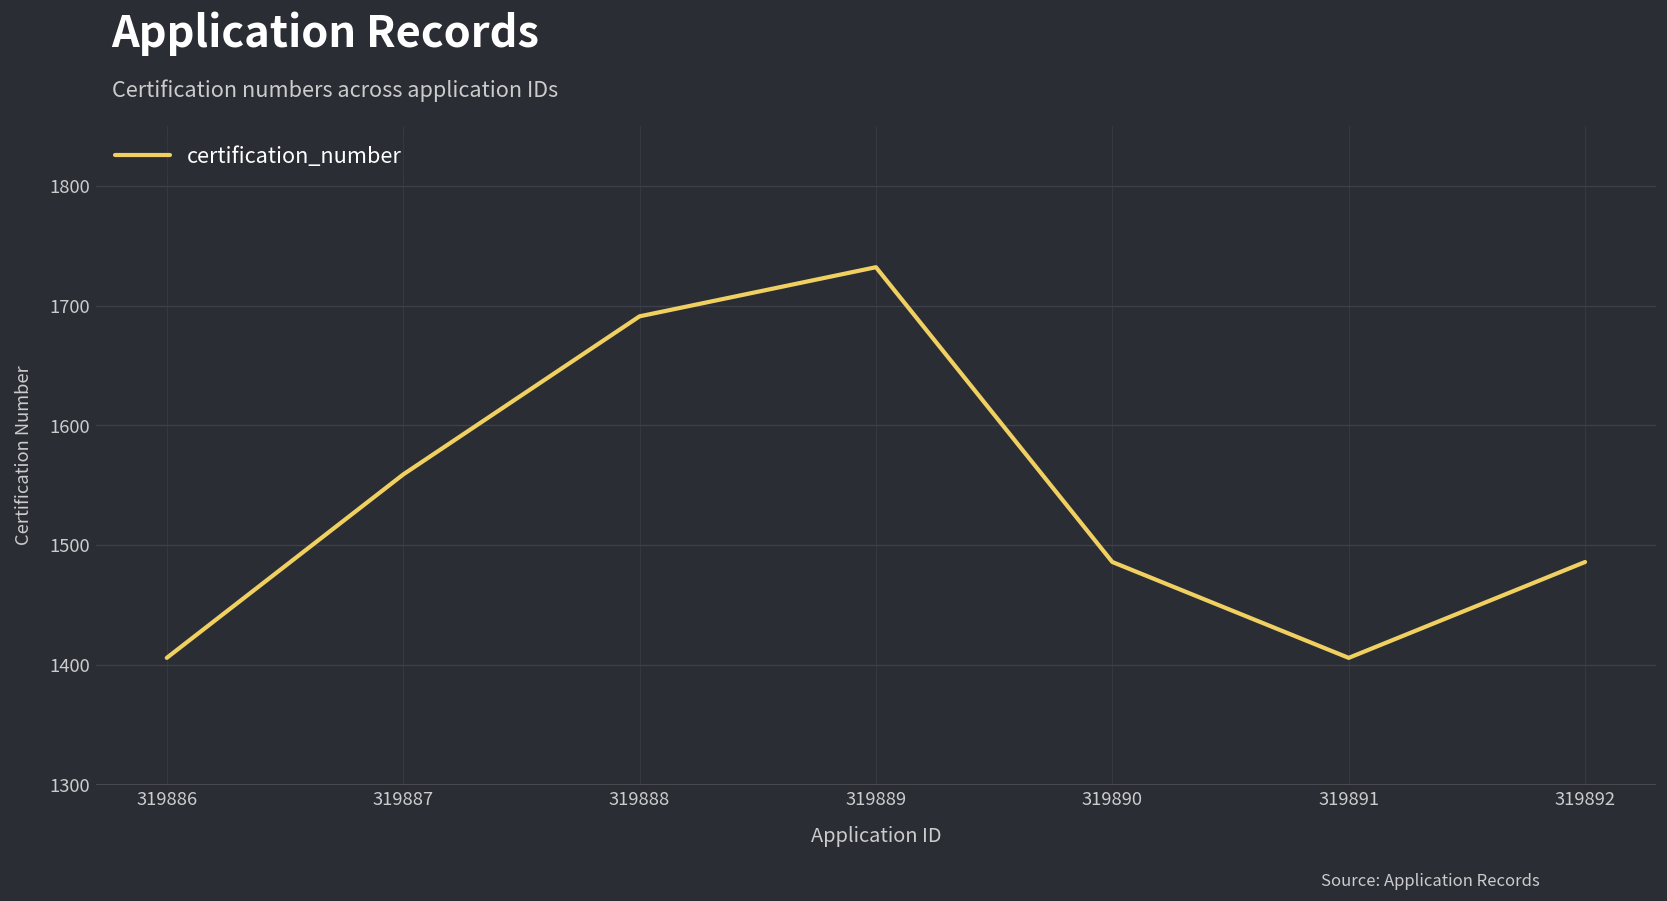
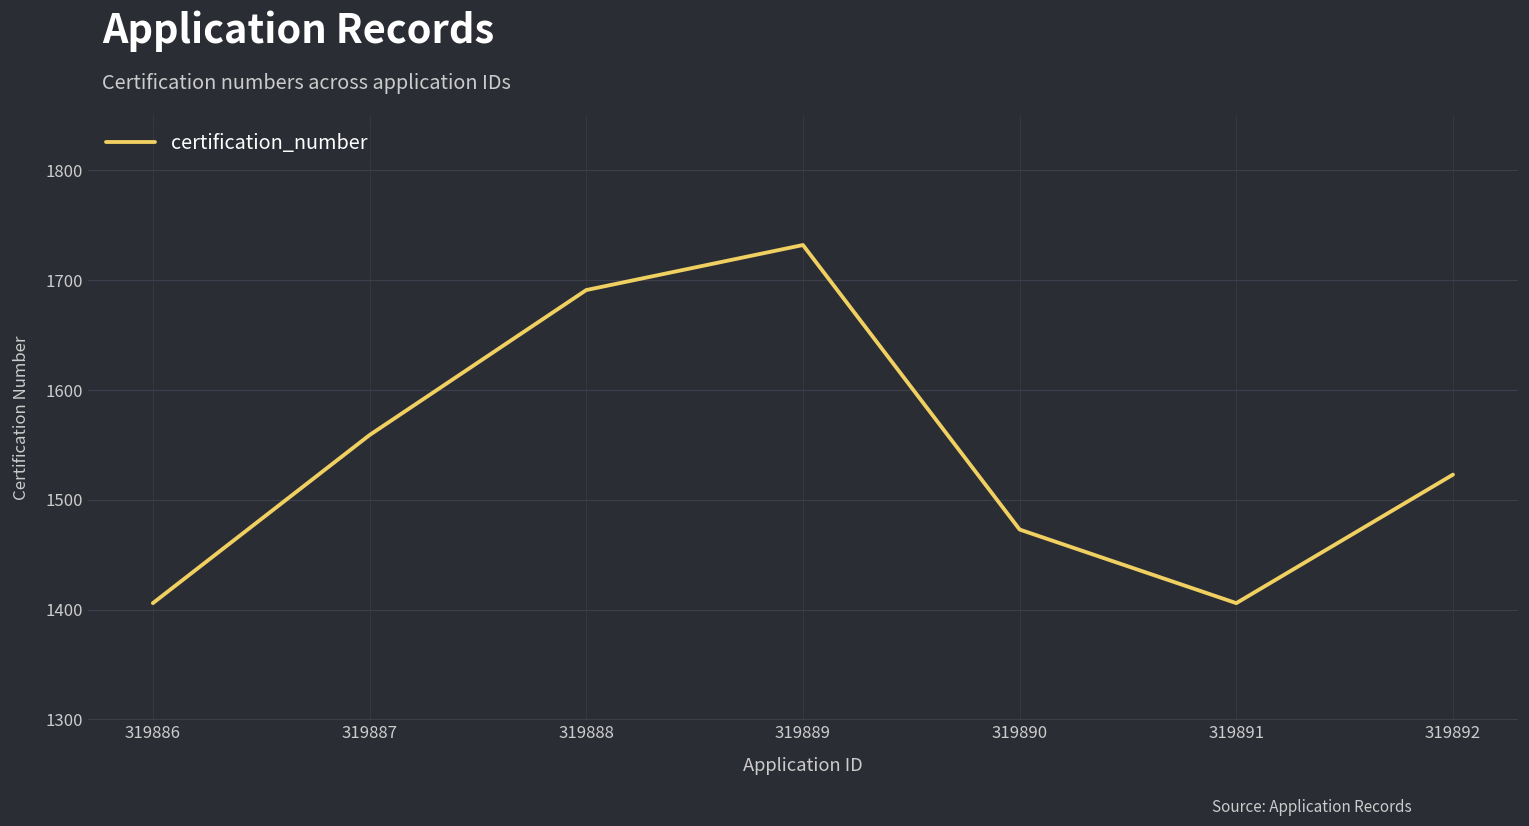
319890: 1490 -> 1470
319892: 1490 -> 1520
